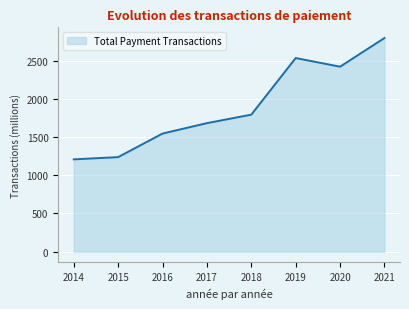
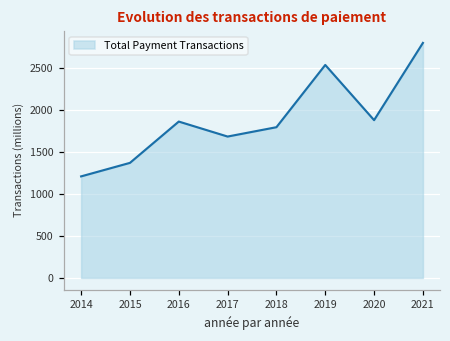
2015: 1200 -> 1400
2016: 1500 -> 1900
2020: 2400 -> 1900
